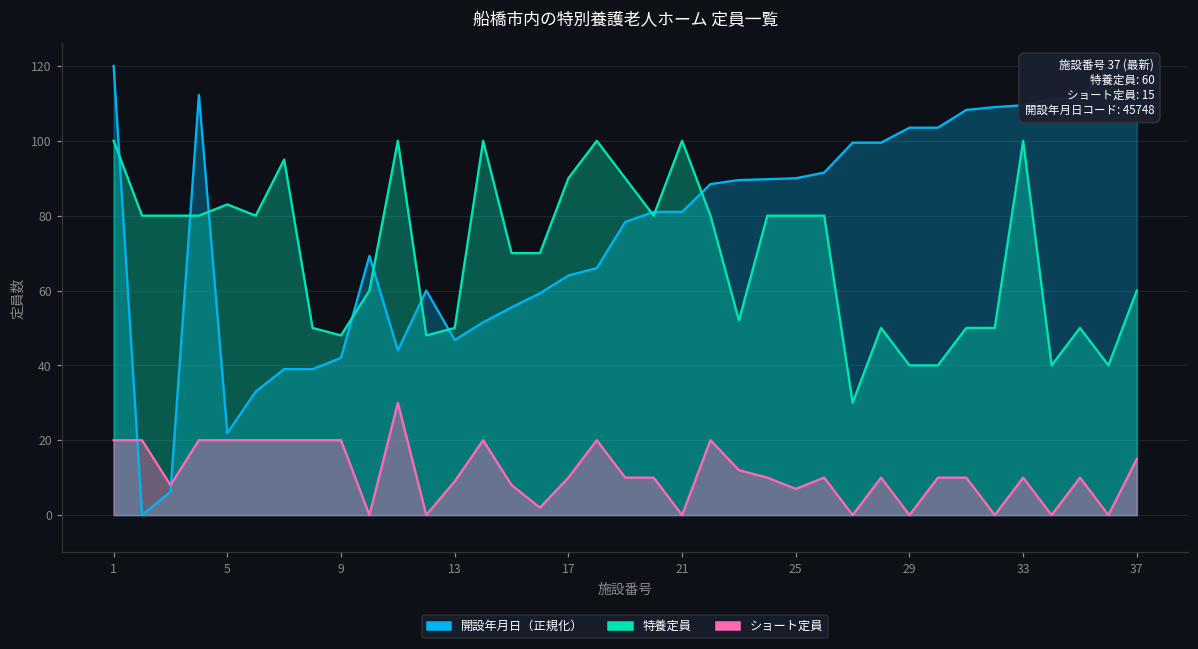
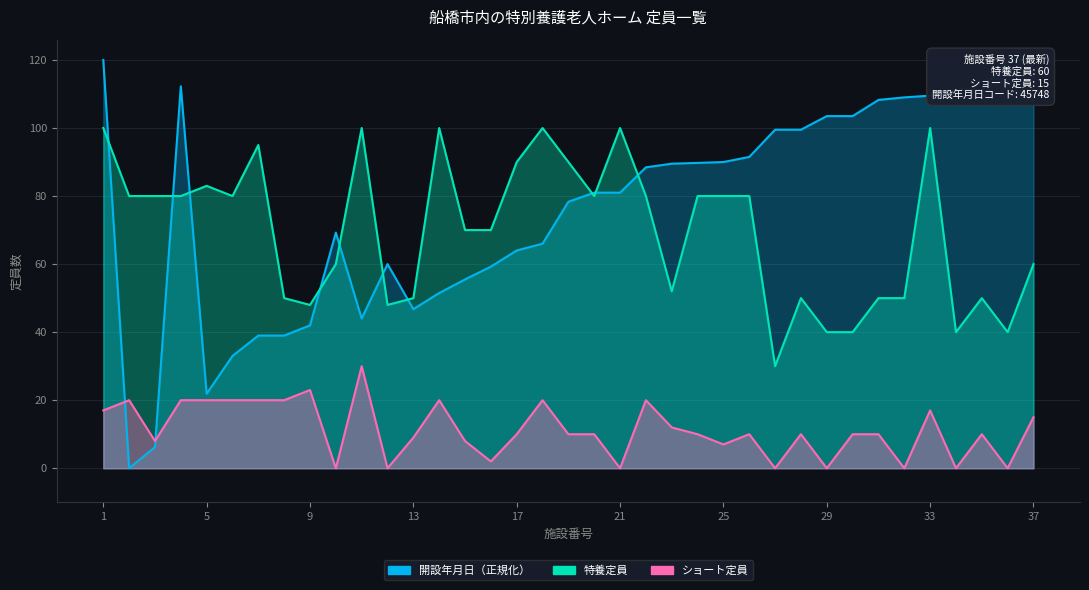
ショート定員, 1: 20 -> 17
ショート定員, 9: 20 -> 23
ショート定員, 33: 10 -> 17
